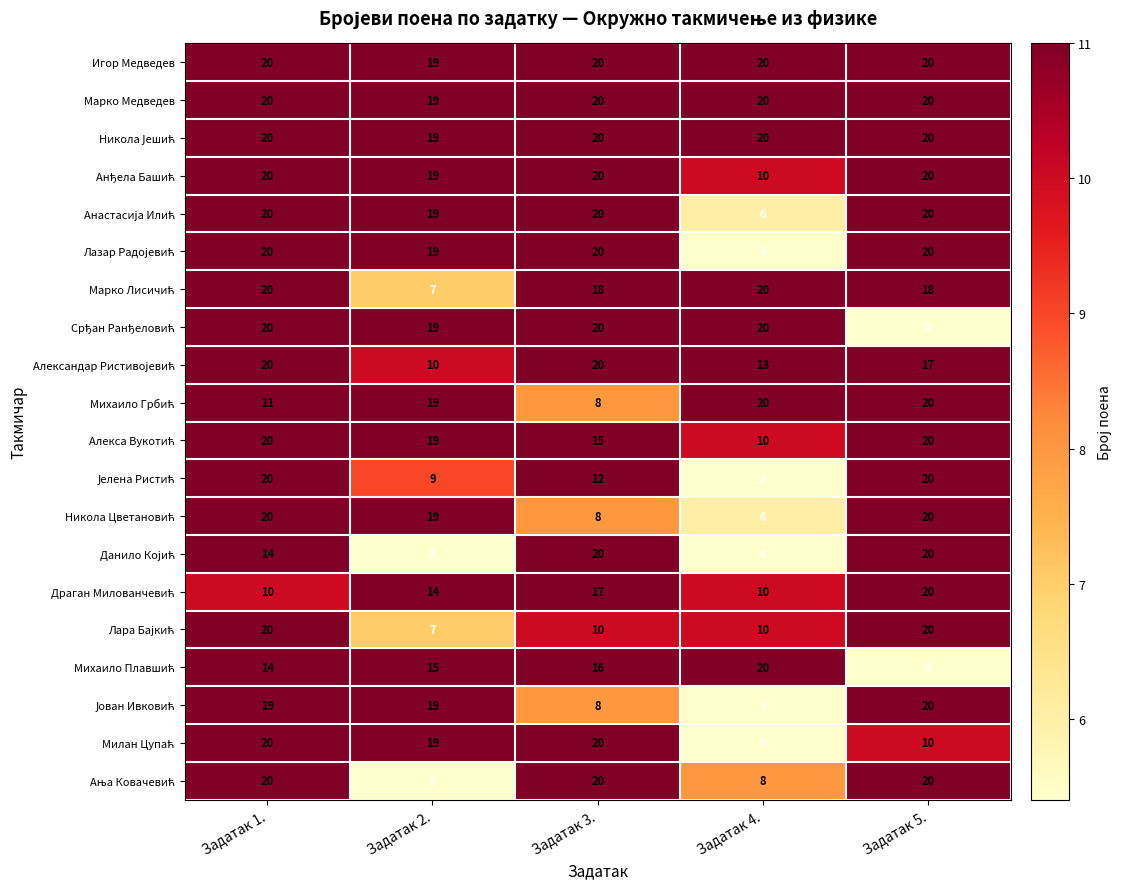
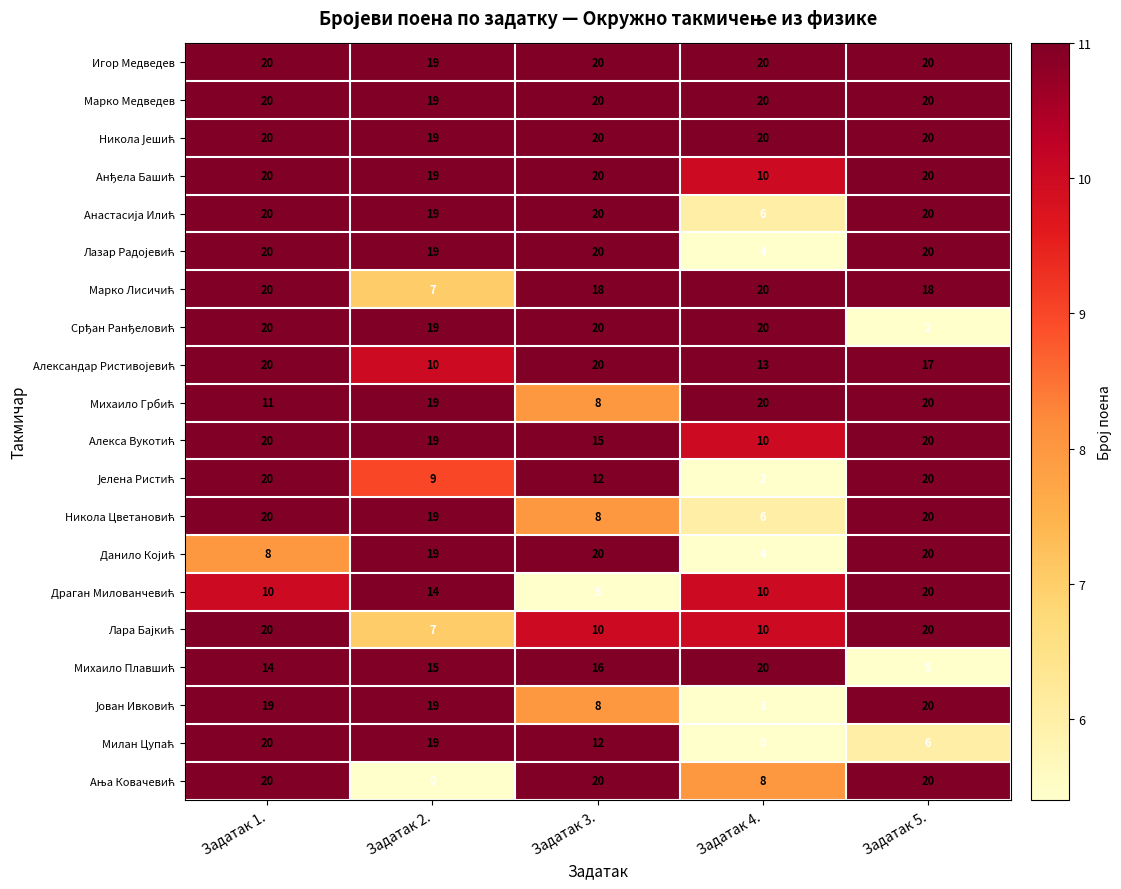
Данило Којић, Задатак 1.: 14 -> 8
Данило Којић, Задатак 2.: 3 -> 19
Драган Милованчевић, Задатак 3.: 17 -> 5
Милан Цупаћ, Задатак 3.: 20 -> 12
Милан Цупаћ, Задатак 5.: 10 -> 6
